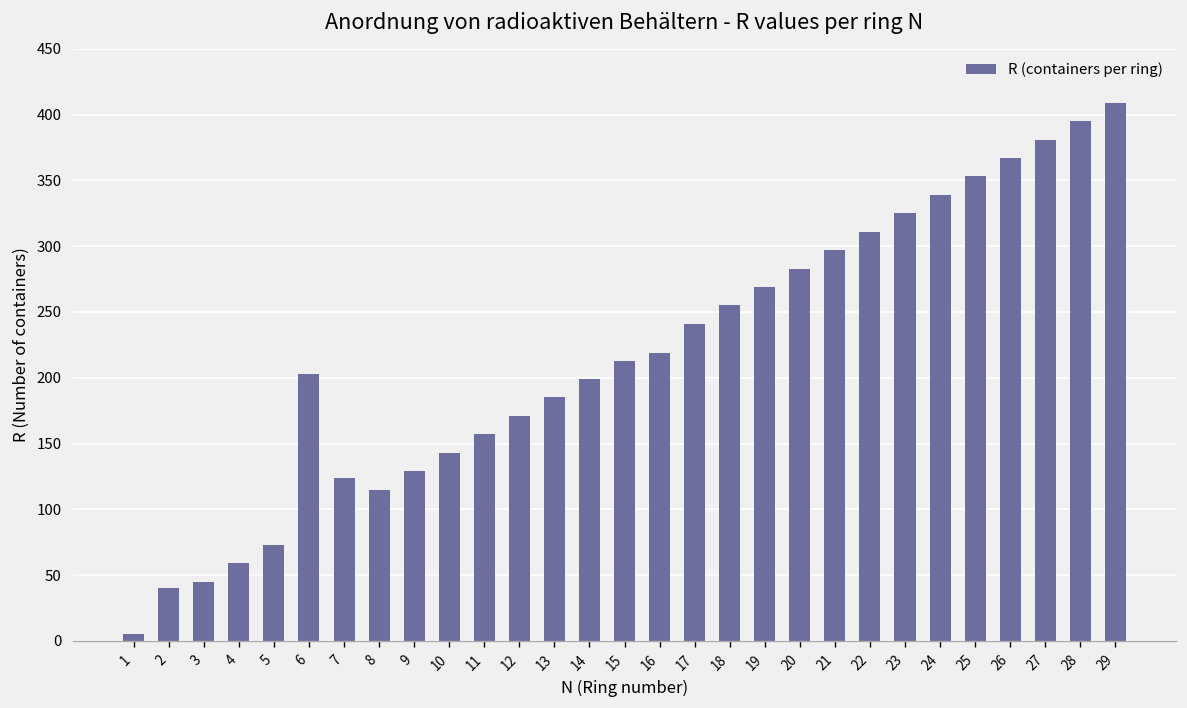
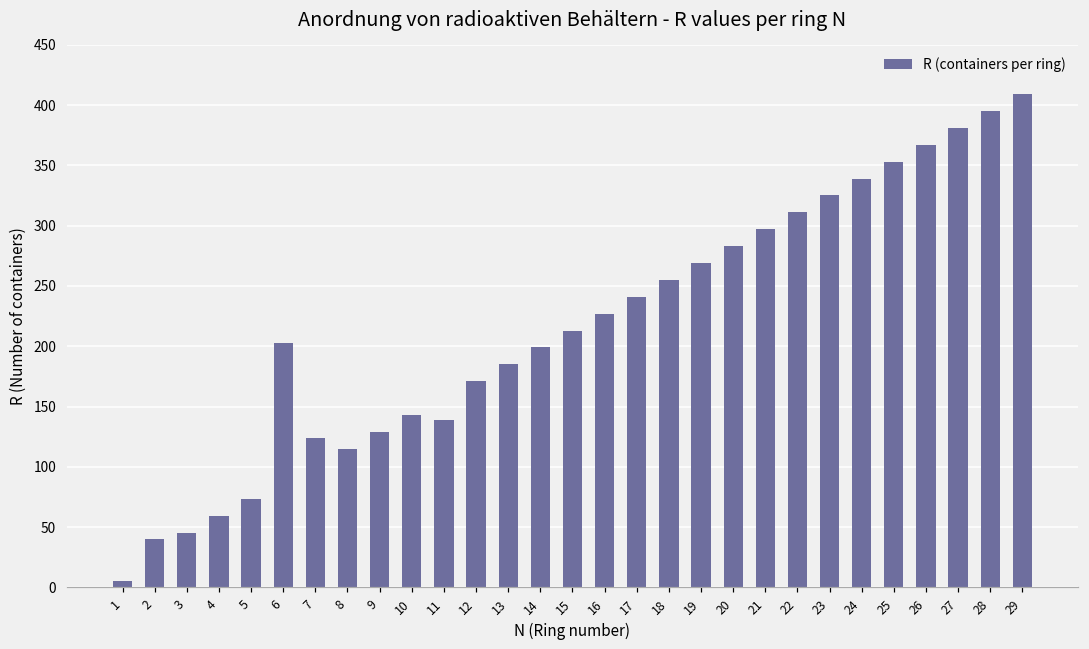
11: 157 -> 139
16: 219 -> 227
